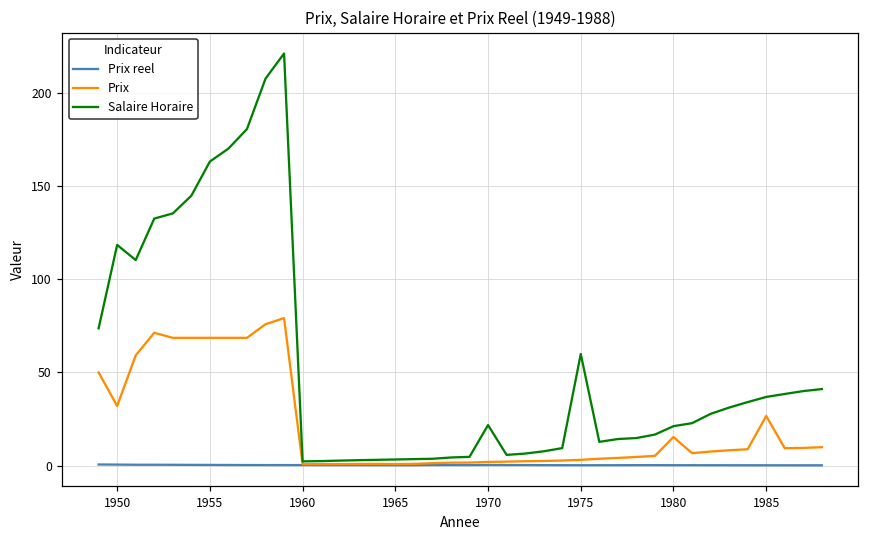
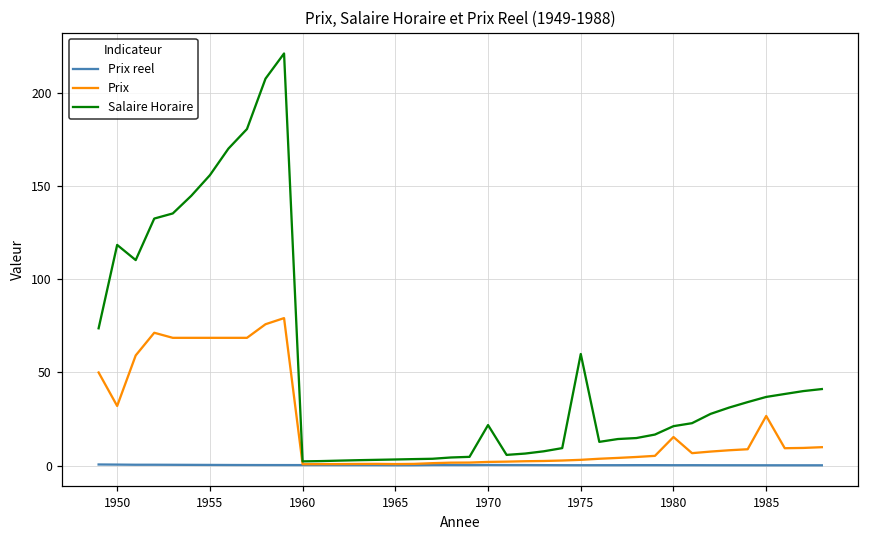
Salaire Horaire, 1955: 163 -> 156
